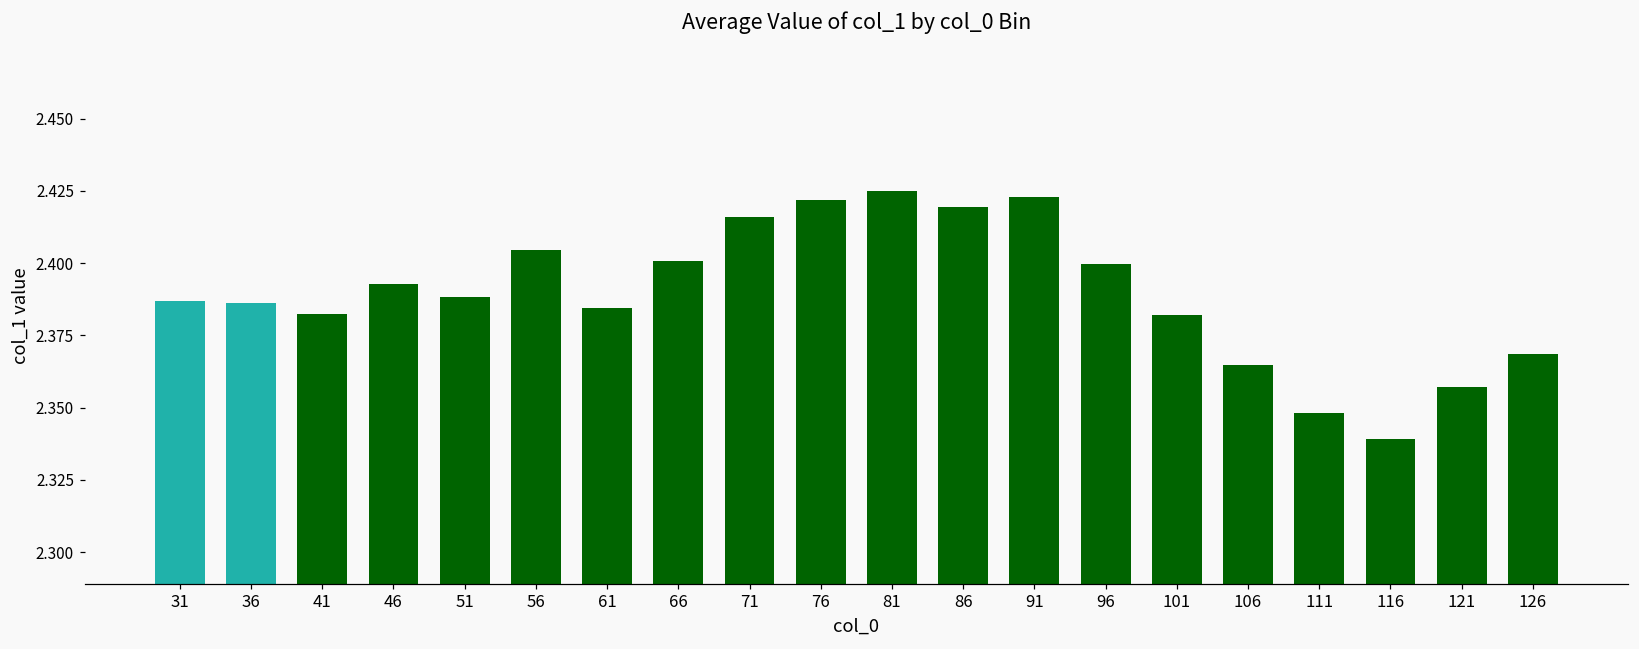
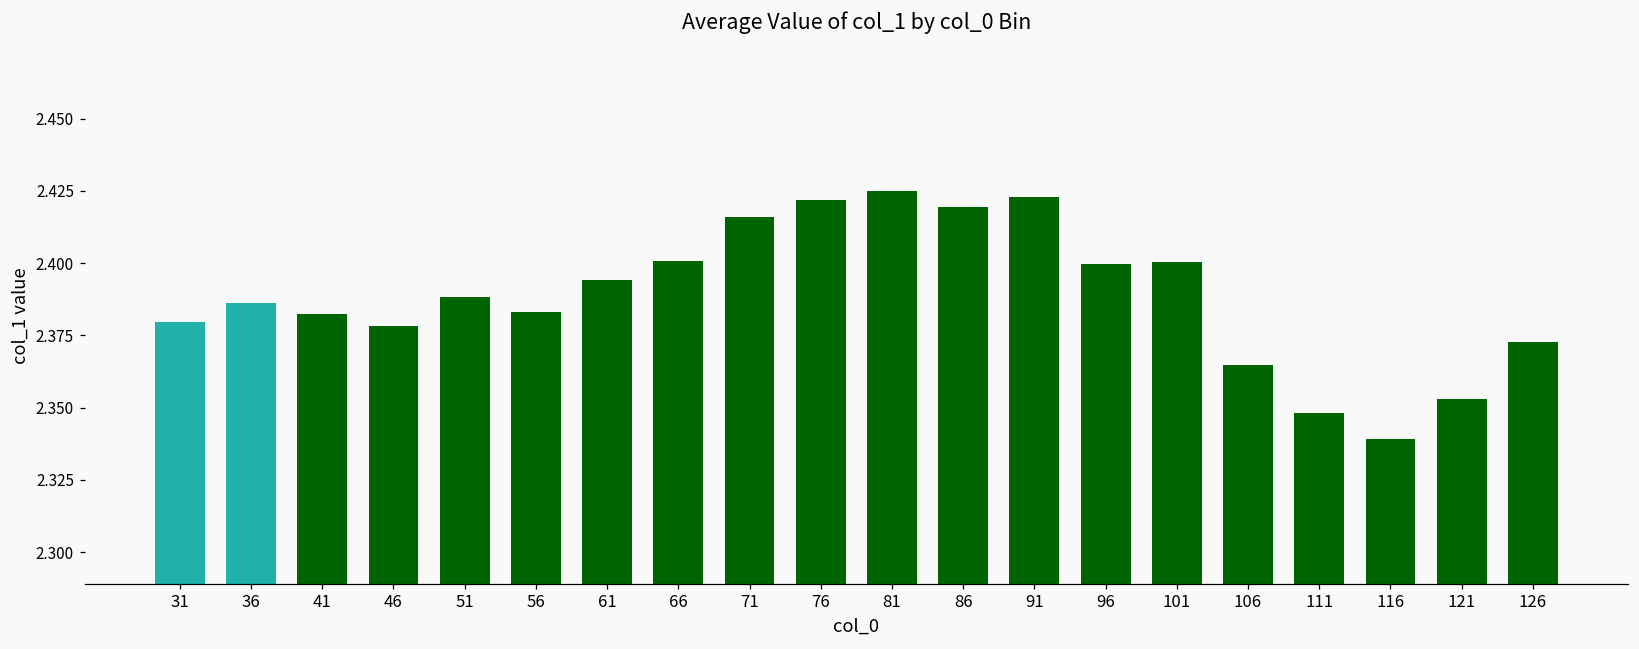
31: 2.387 -> 2.380
46: 2.393 -> 2.378
56: 2.405 -> 2.383
61: 2.384 -> 2.394
101: 2.382 -> 2.400
121: 2.357 -> 2.353
126: 2.369 -> 2.373
